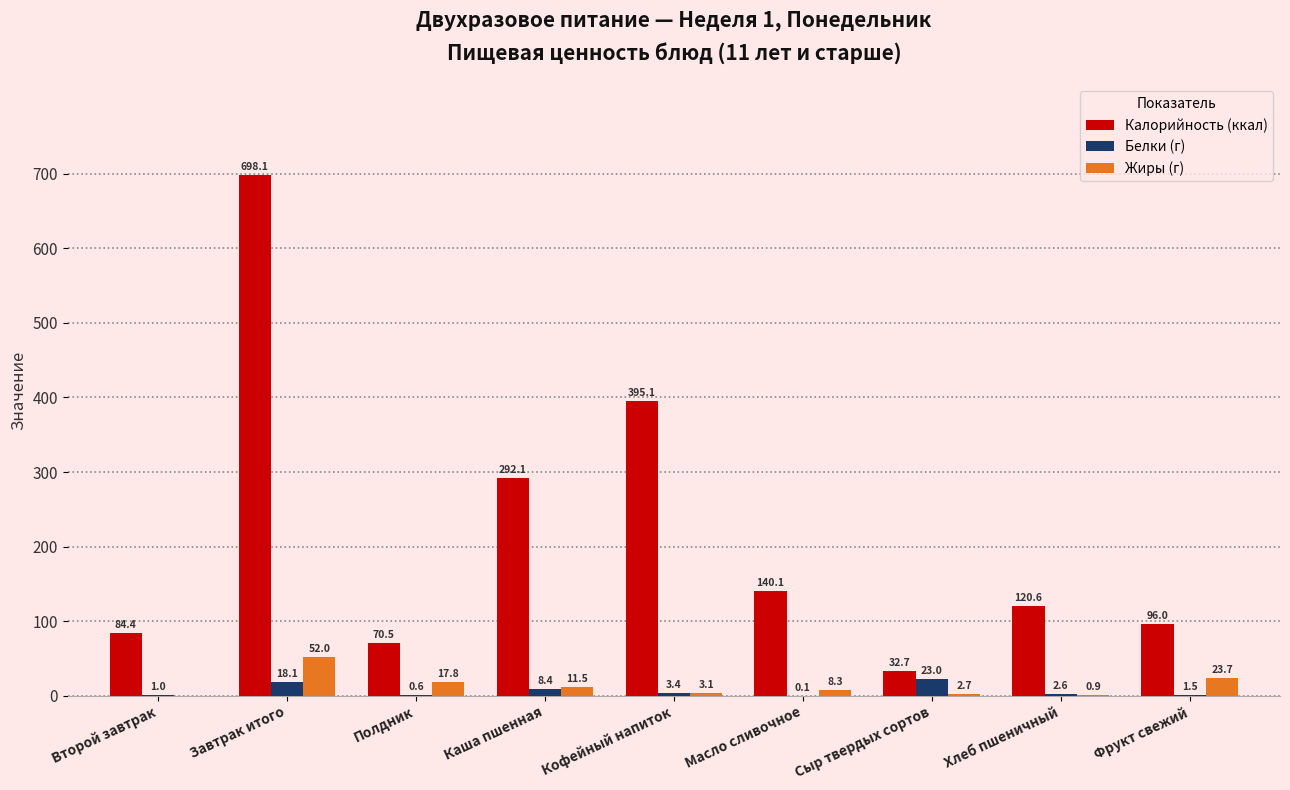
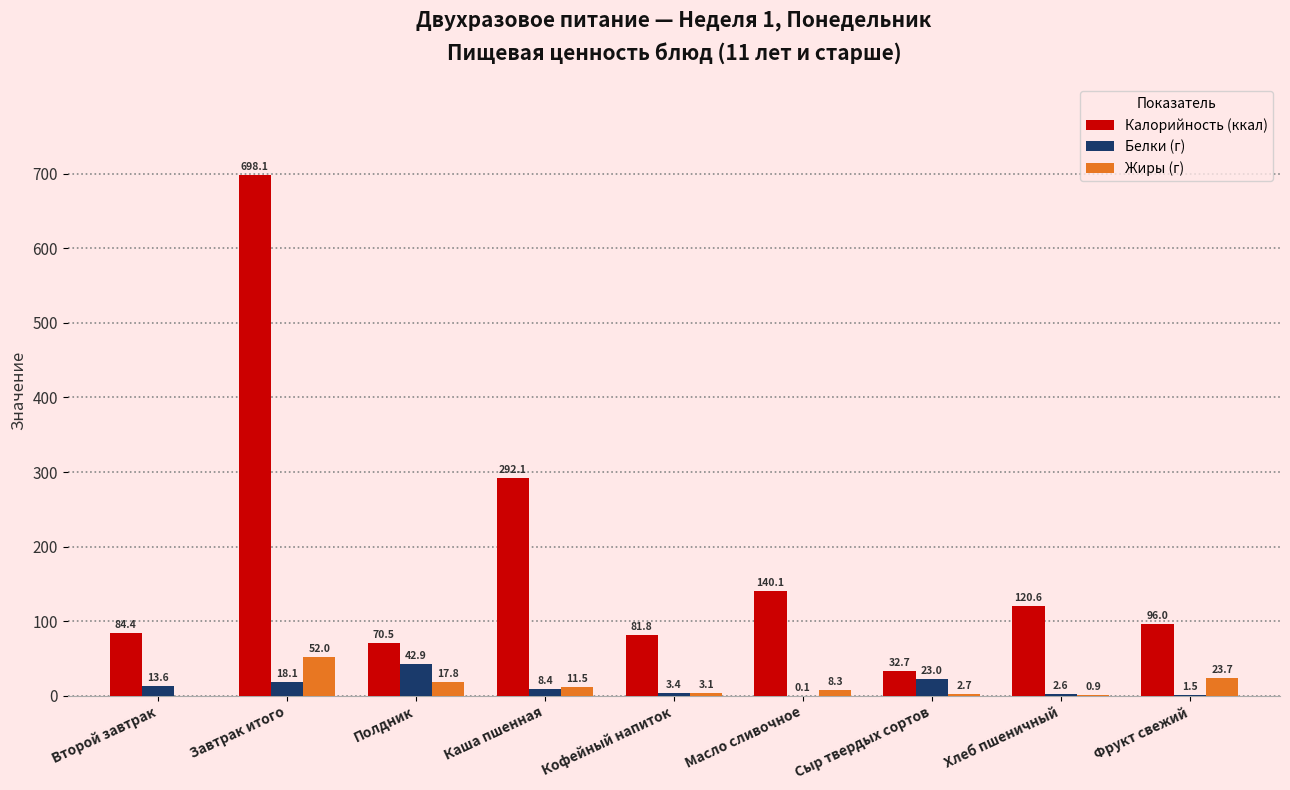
Белки (г), Второй завтрак: 1.0 -> 13.6
Белки (г), Полдник: 0.6 -> 42.9
Калорийность (ккал), Кофейный напиток: 395.1 -> 81.8
